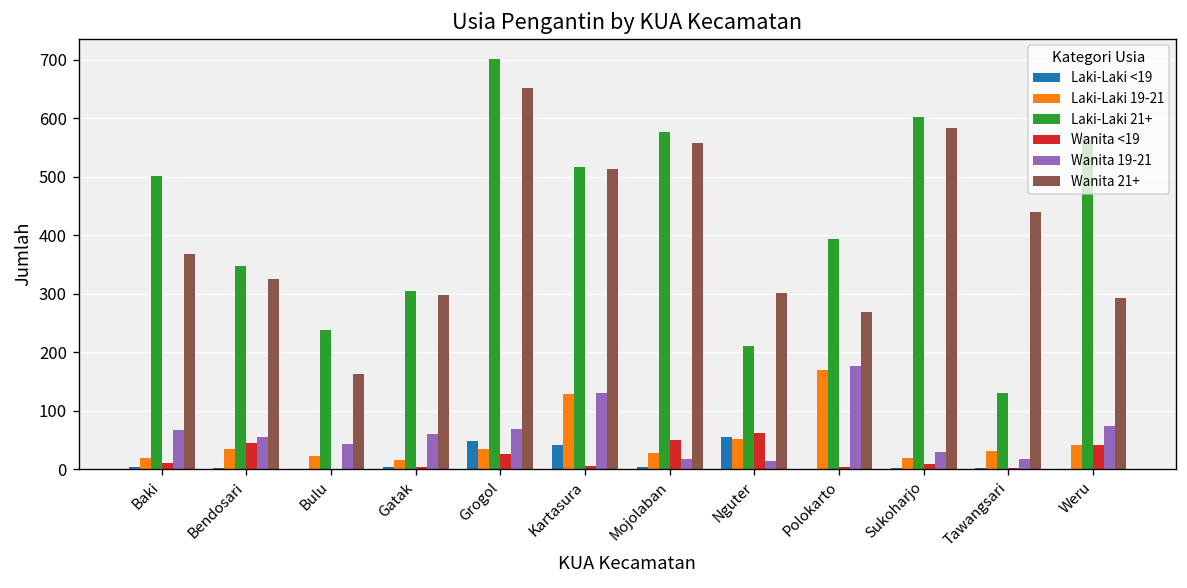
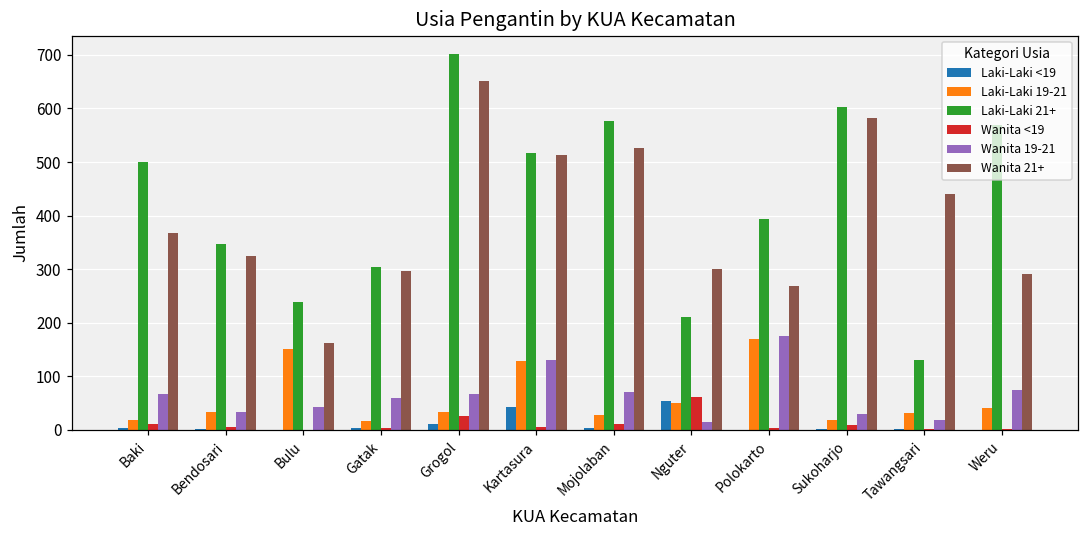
Wanita <19, Bendosari: 50 -> 10
Wanita 19-21, Bendosari: 50 -> 30
Laki-Laki 19-21, Bulu: 20 -> 150
Laki-Laki <19, Grogol: 50 -> 10
Wanita <19, Mojolaban: 50 -> 10
Wanita 19-21, Mojolaban: 20 -> 70
Wanita 21+, Mojolaban: 560 -> 530
Wanita <19, Weru: 40 -> 0
